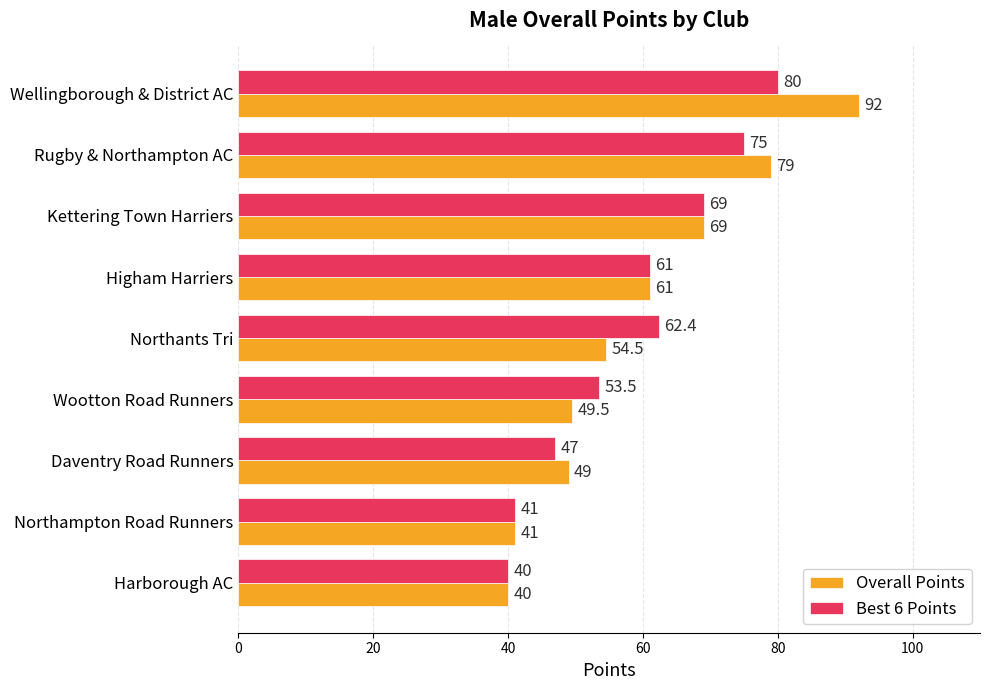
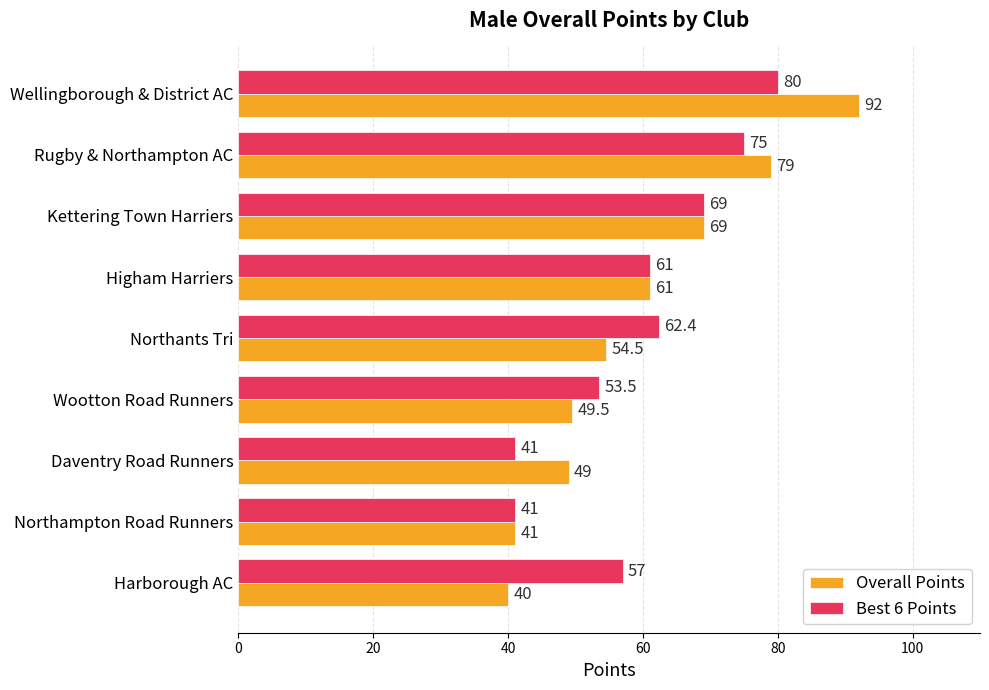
Best 6 Points, Daventry Road Runners: 47 -> 41
Best 6 Points, Harborough AC: 40 -> 57
